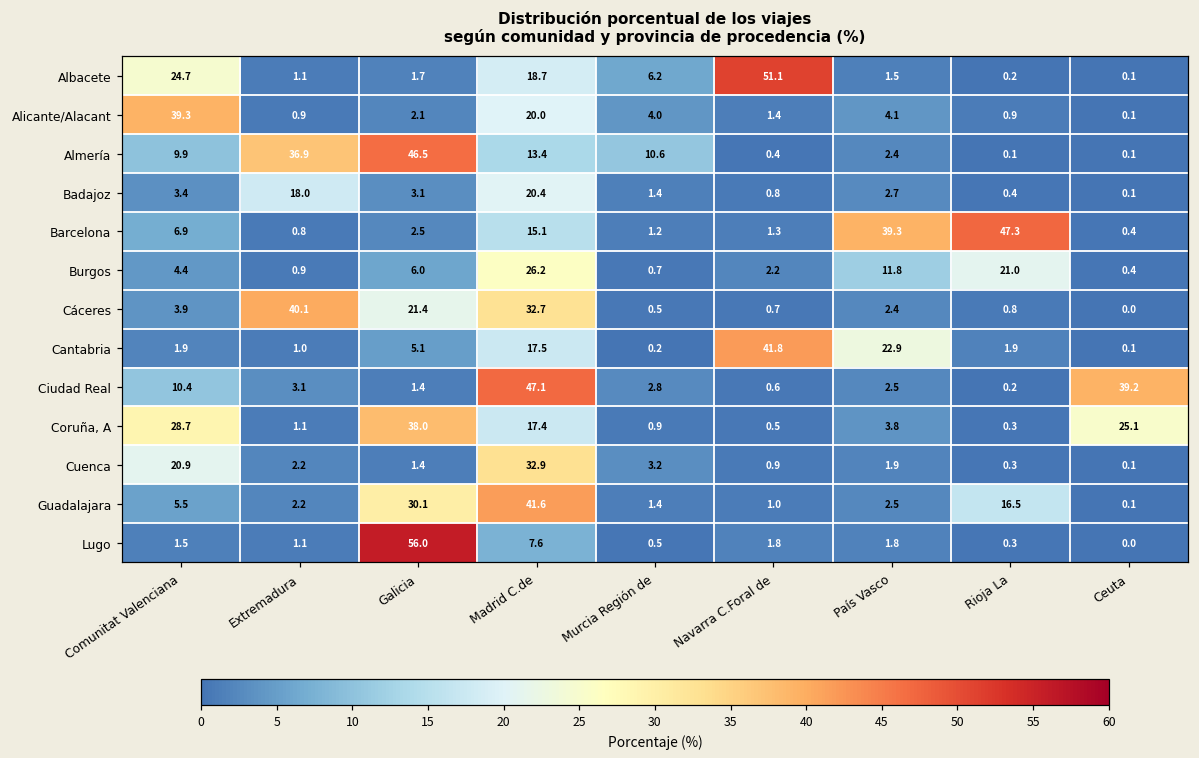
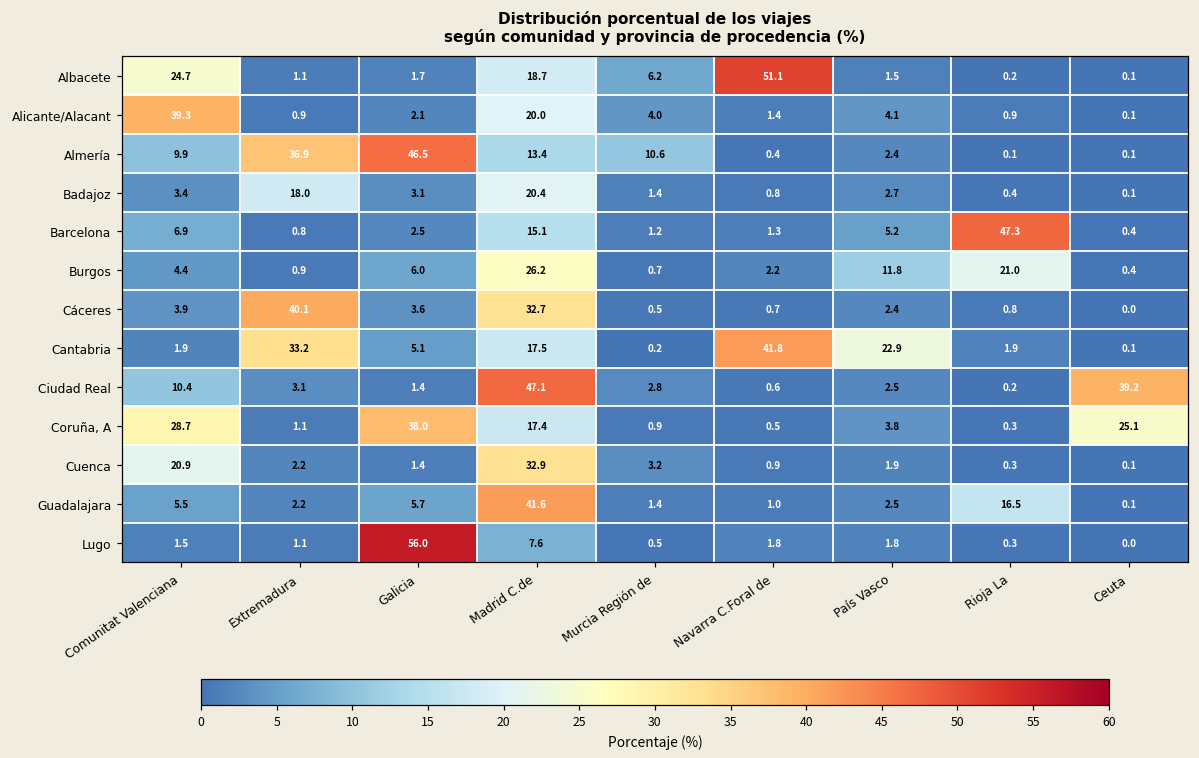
Barcelona, País Vasco: 39.3 -> 5.2
Cáceres, Galicia: 21.4 -> 3.6
Cantabria, Extremadura: 1.0 -> 33.2
Guadalajara, Galicia: 30.1 -> 5.7
